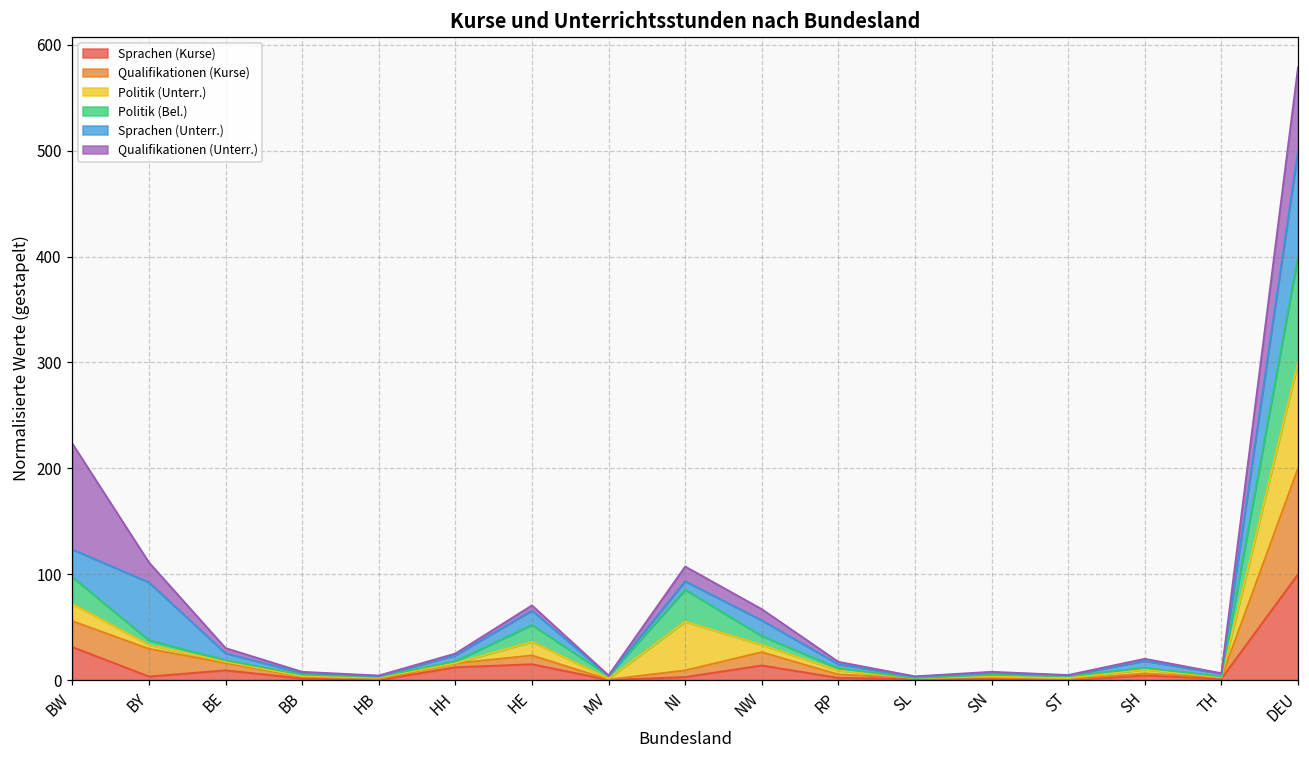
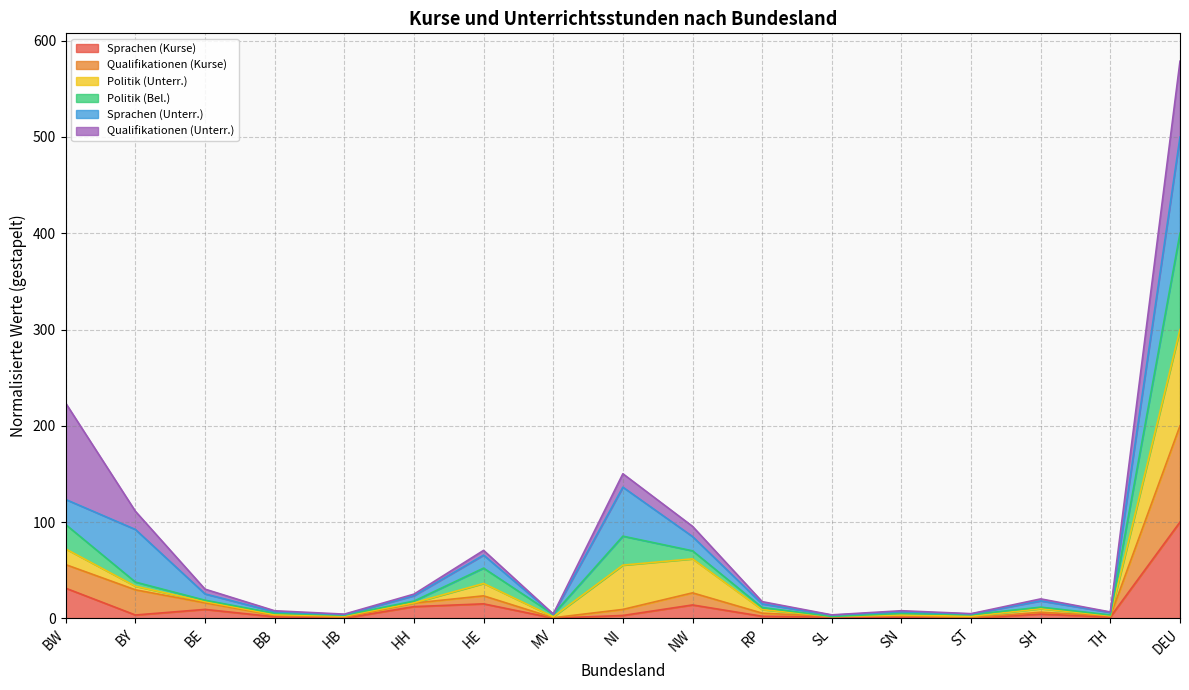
Sprachen (Unterr.), NI: 10 -> 50
Politik (Unterr.), NW: 10 -> 40
